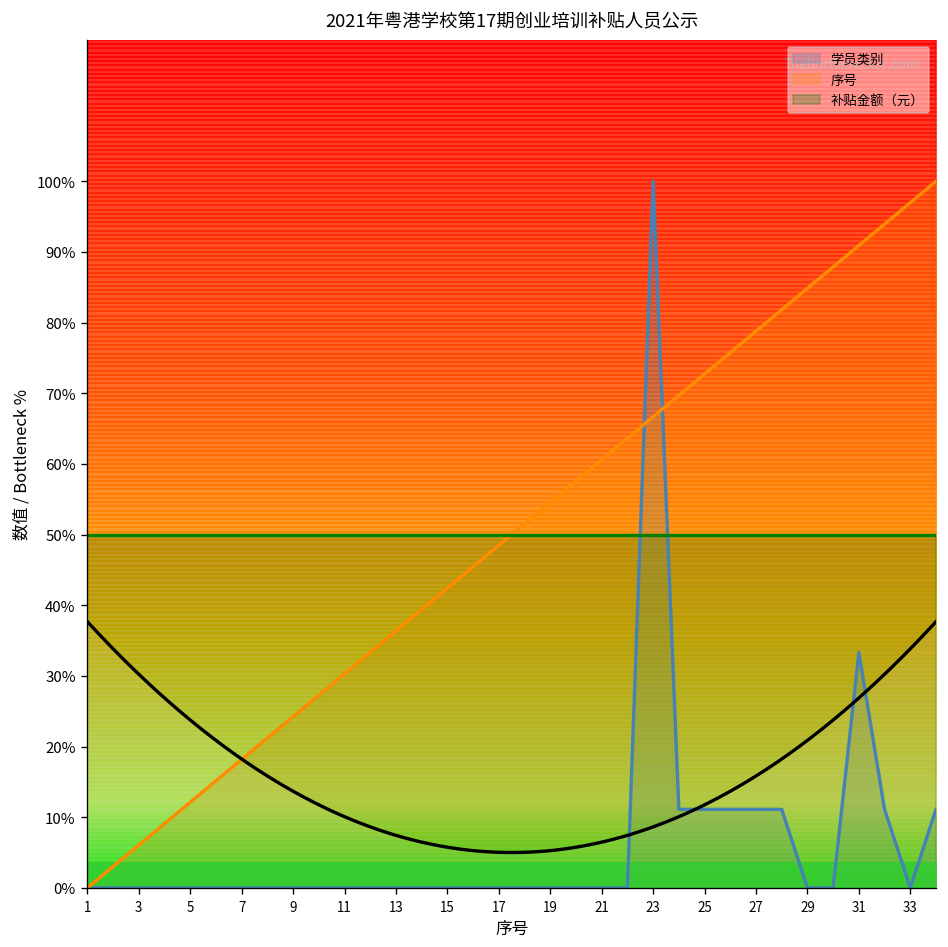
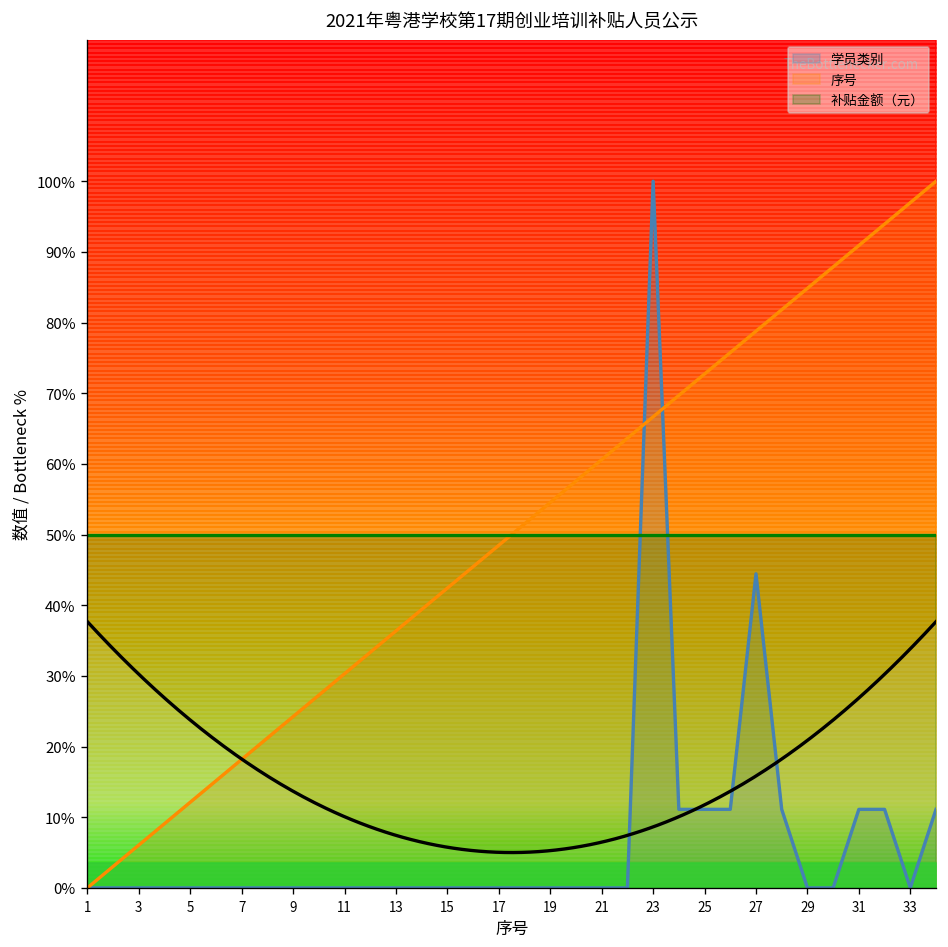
学员类别, 27: 11% -> 44%
学员类别, 31: 33% -> 11%
